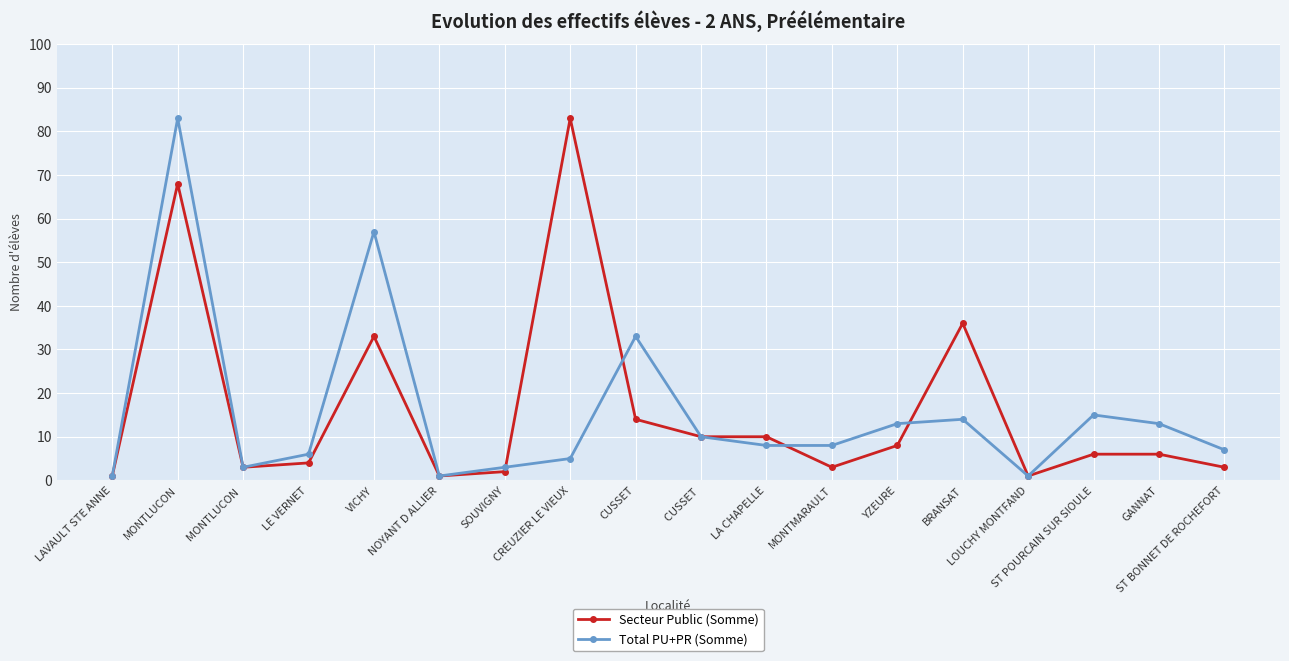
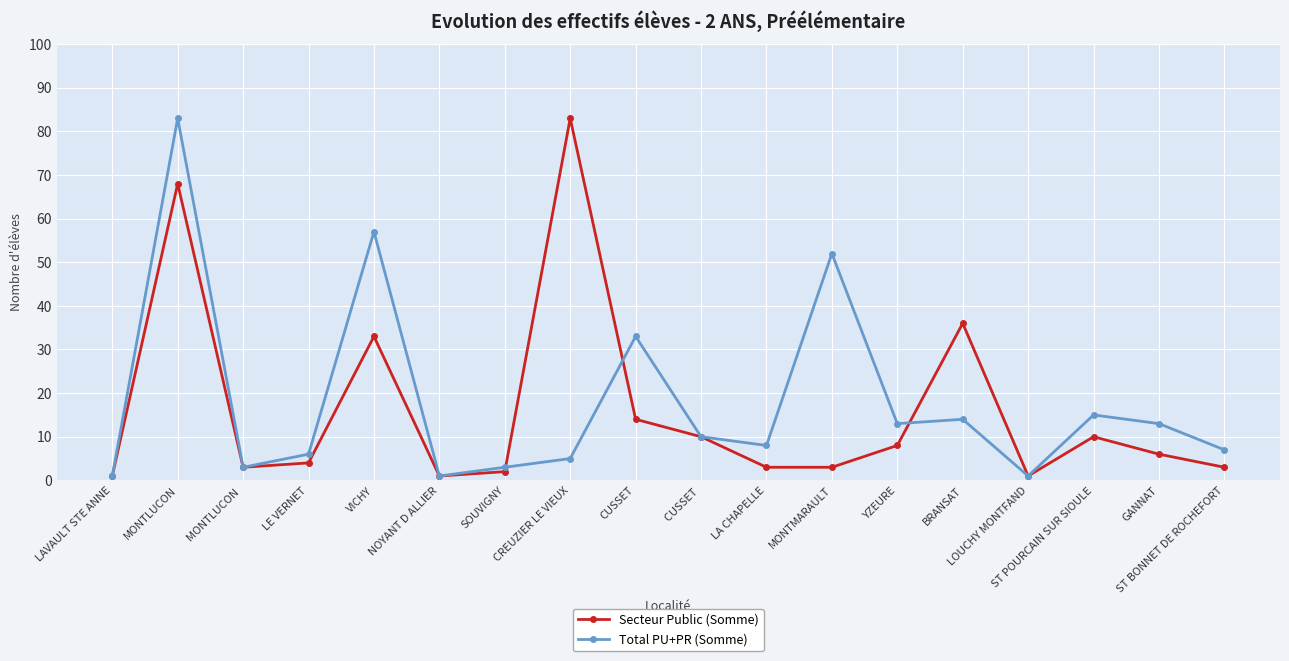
Secteur Public (Somme), LA CHAPELLE: 10 -> 3
Total PU+PR (Somme), MONTMARAULT: 8 -> 52
Secteur Public (Somme), ST POURCAIN SUR SIOULE: 6 -> 10
